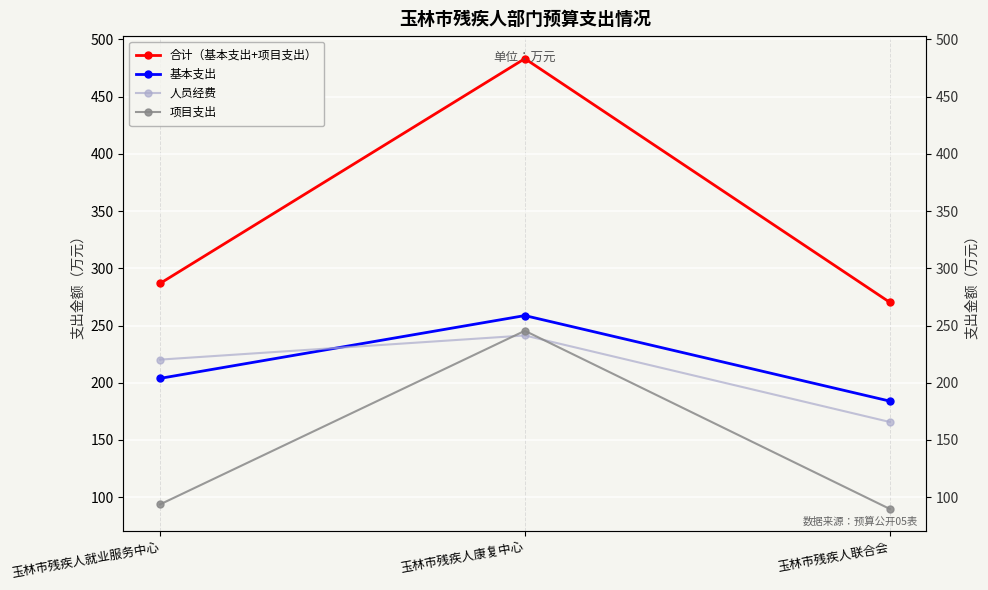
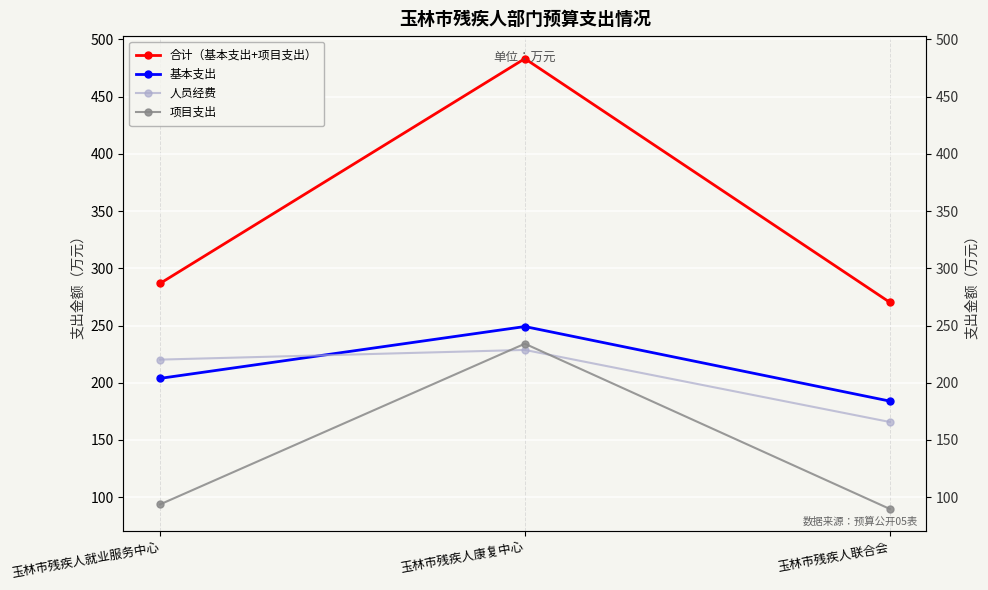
基本支出, 玉林市残疾人康复中心: 259 -> 249
人员经费, 玉林市残疾人康复中心: 241 -> 229
项目支出, 玉林市残疾人康复中心: 245 -> 234
